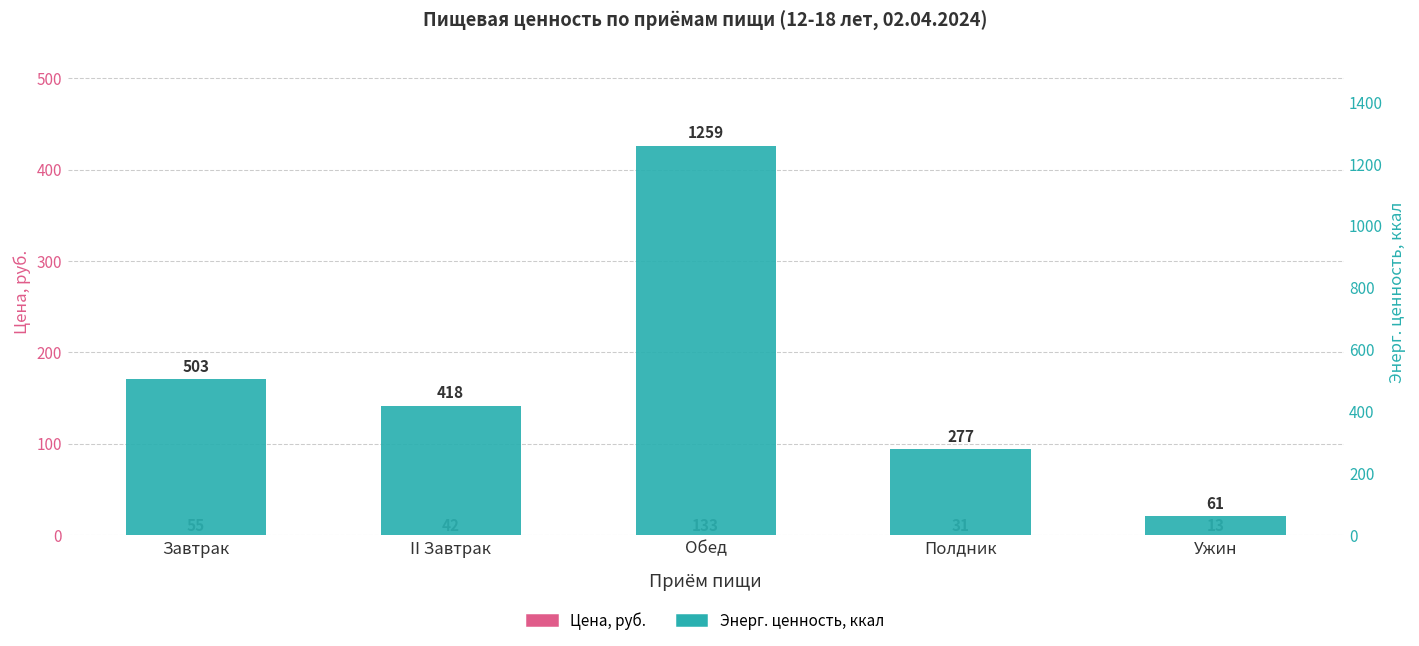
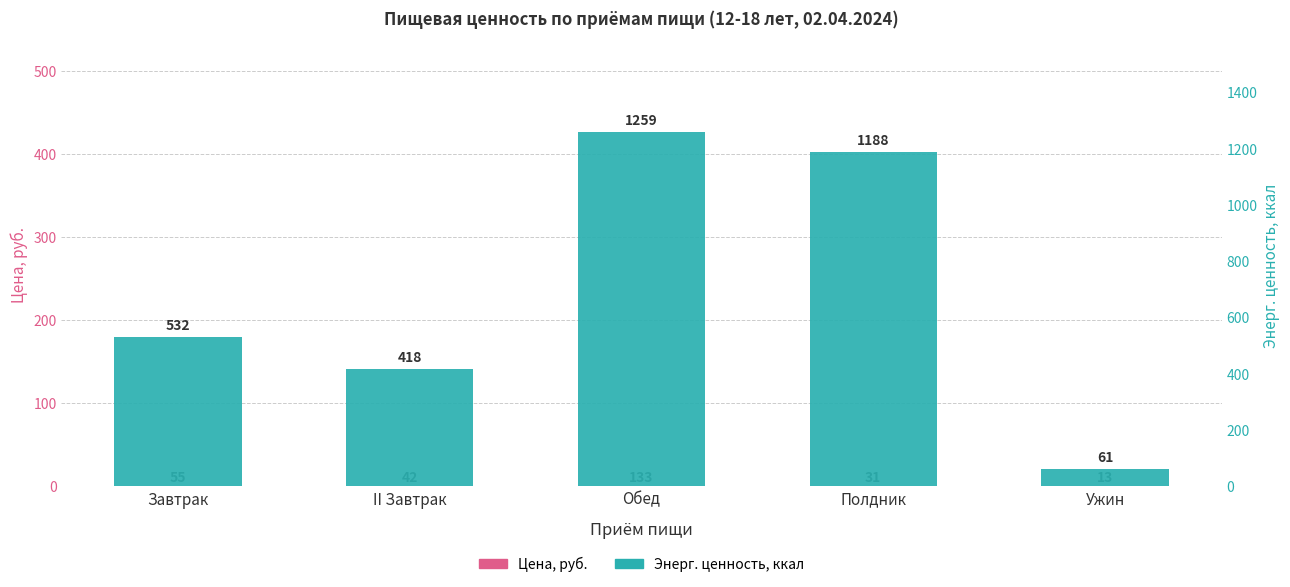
Энерг. ценность, ккал, Завтрак: 503 -> 532
Энерг. ценность, ккал, Полдник: 277 -> 1188
